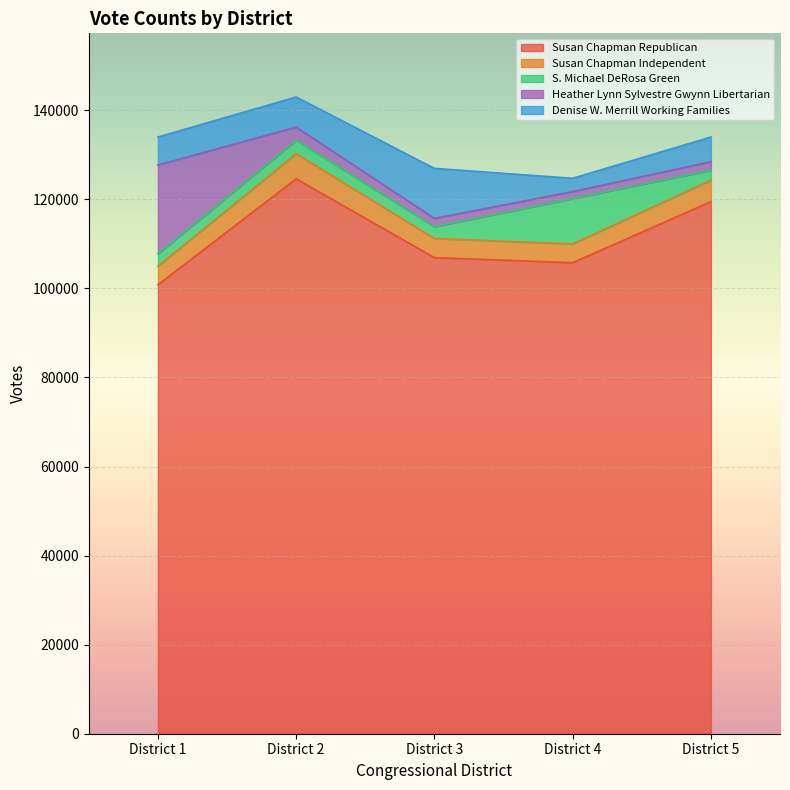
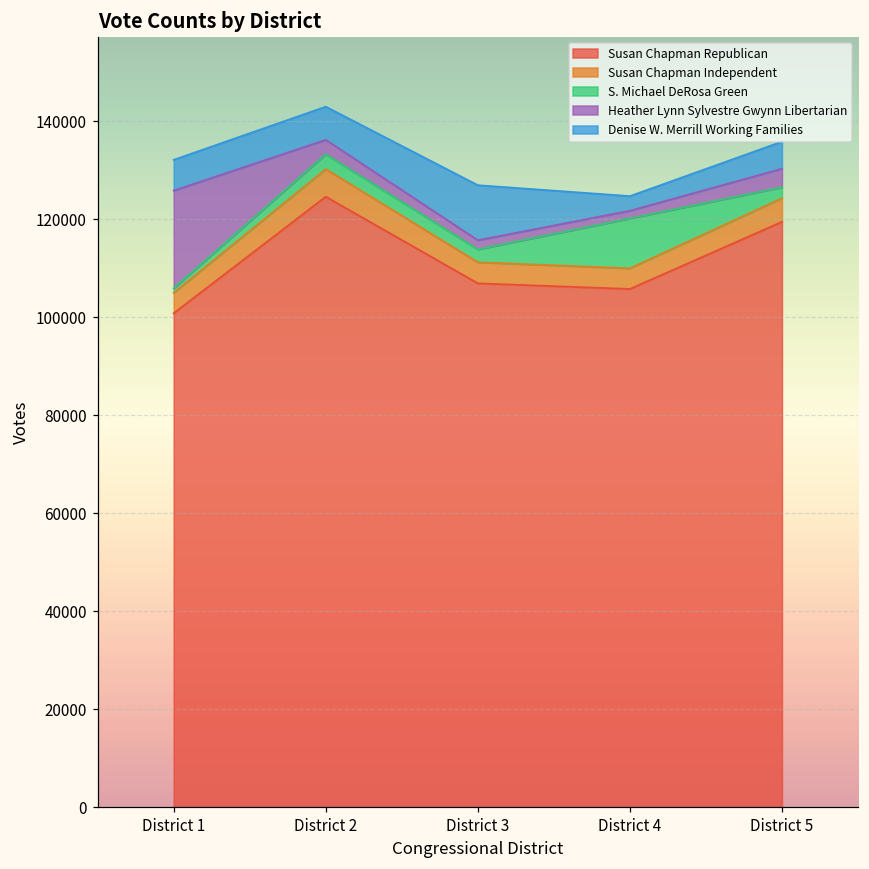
S. Michael DeRosa Green, District 1: 3000 -> 1000
Heather Lynn Sylvestre Gwynn Libertarian, District 5: 2000 -> 4000
